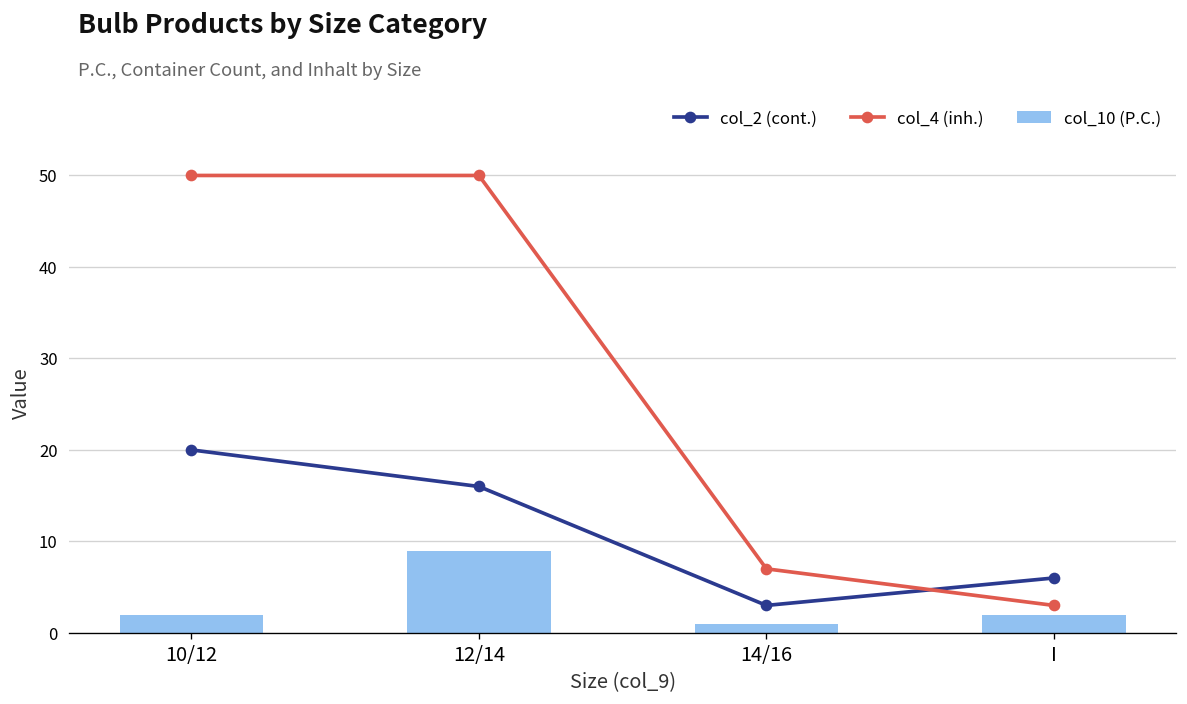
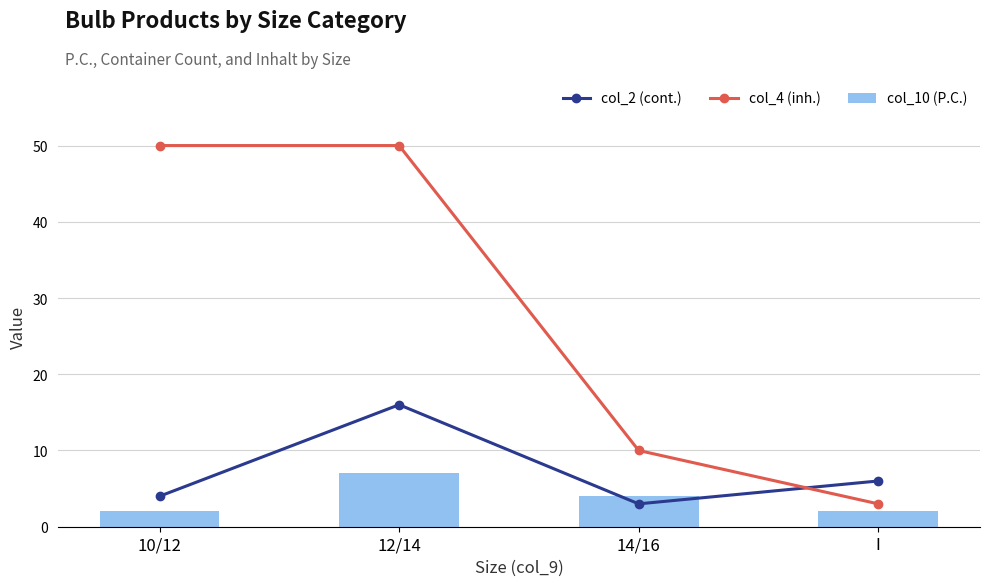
col_2 (cont.), 10/12: 20 -> 4
col_10 (P.C.), 12/14: 9 -> 7
col_10 (P.C.), 14/16: 1 -> 4
col_4 (inh.), 14/16: 7 -> 10
